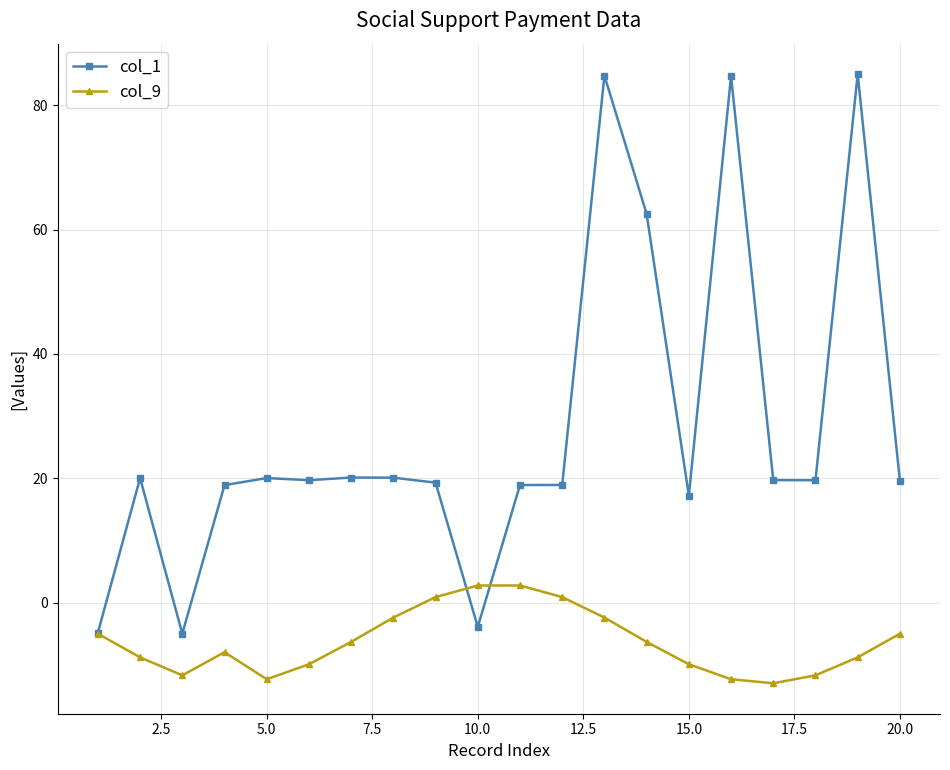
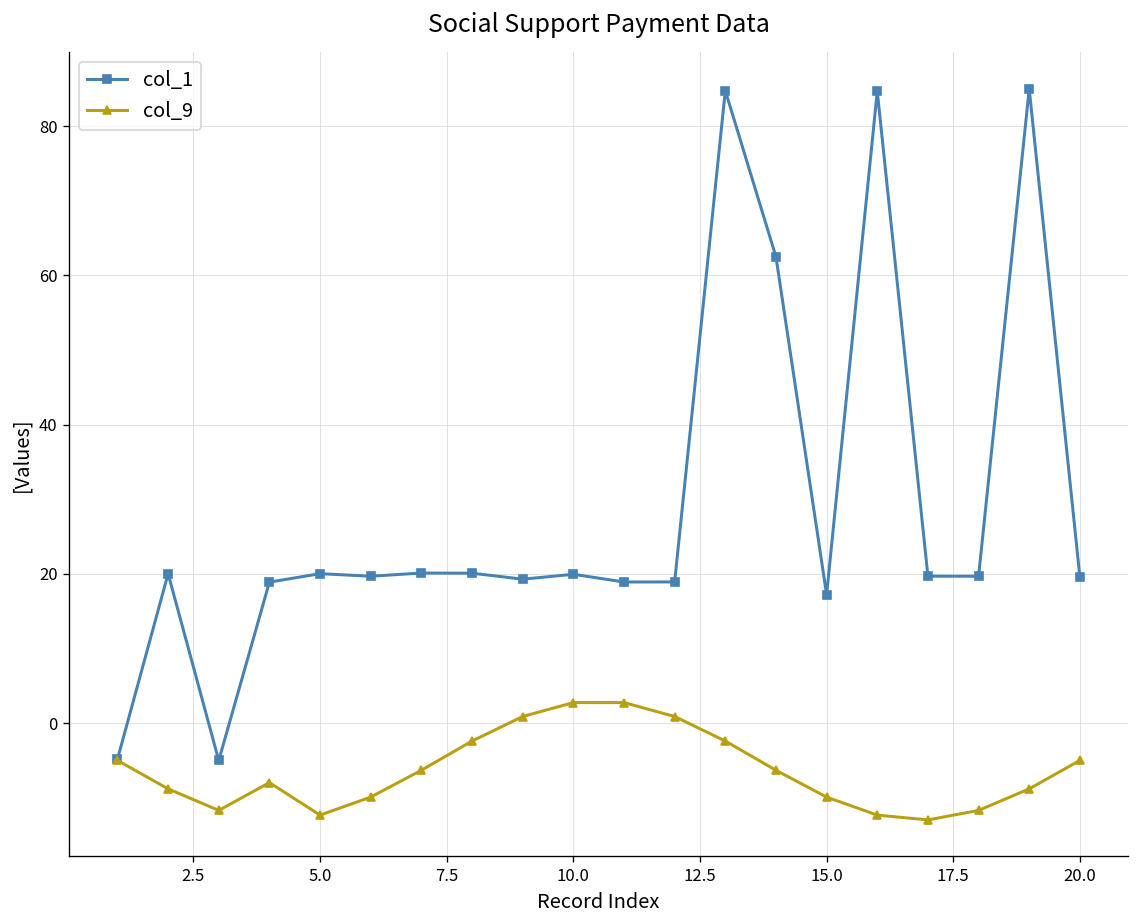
col_1, 10.0: -4 -> 20
